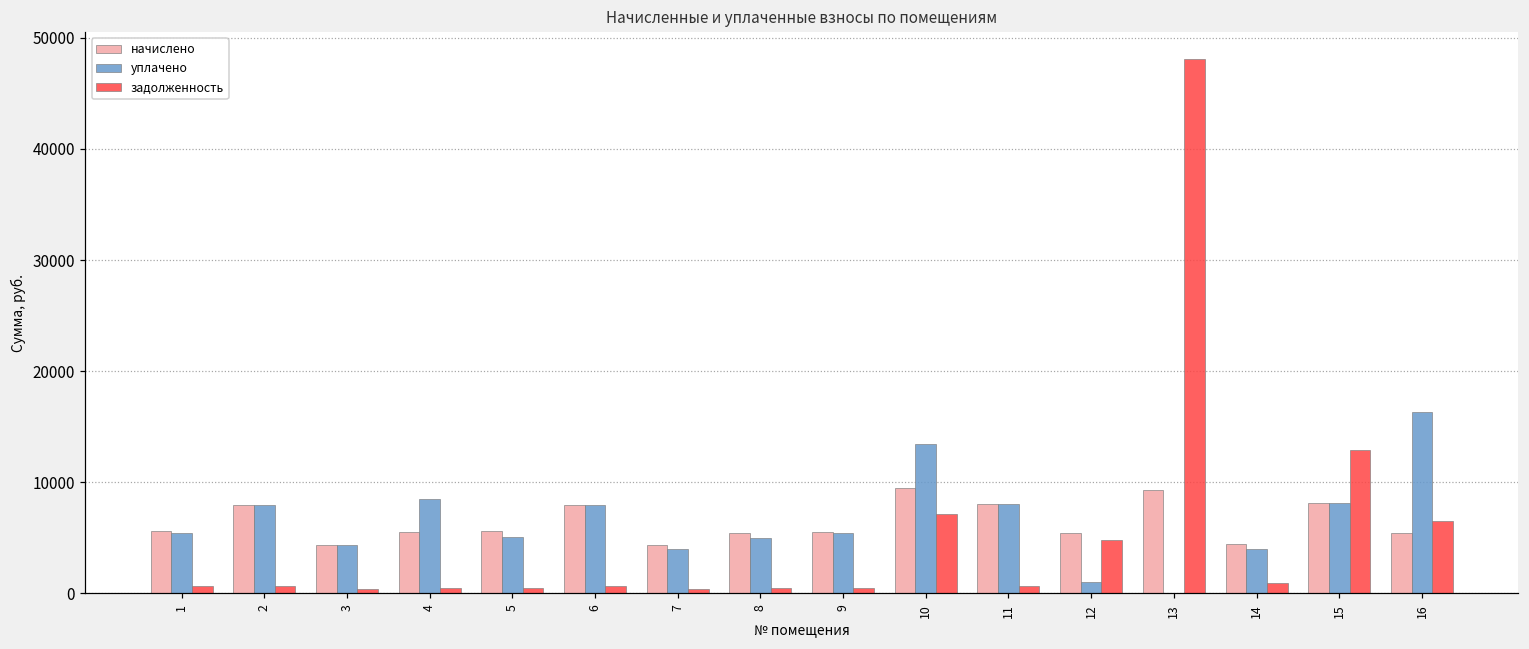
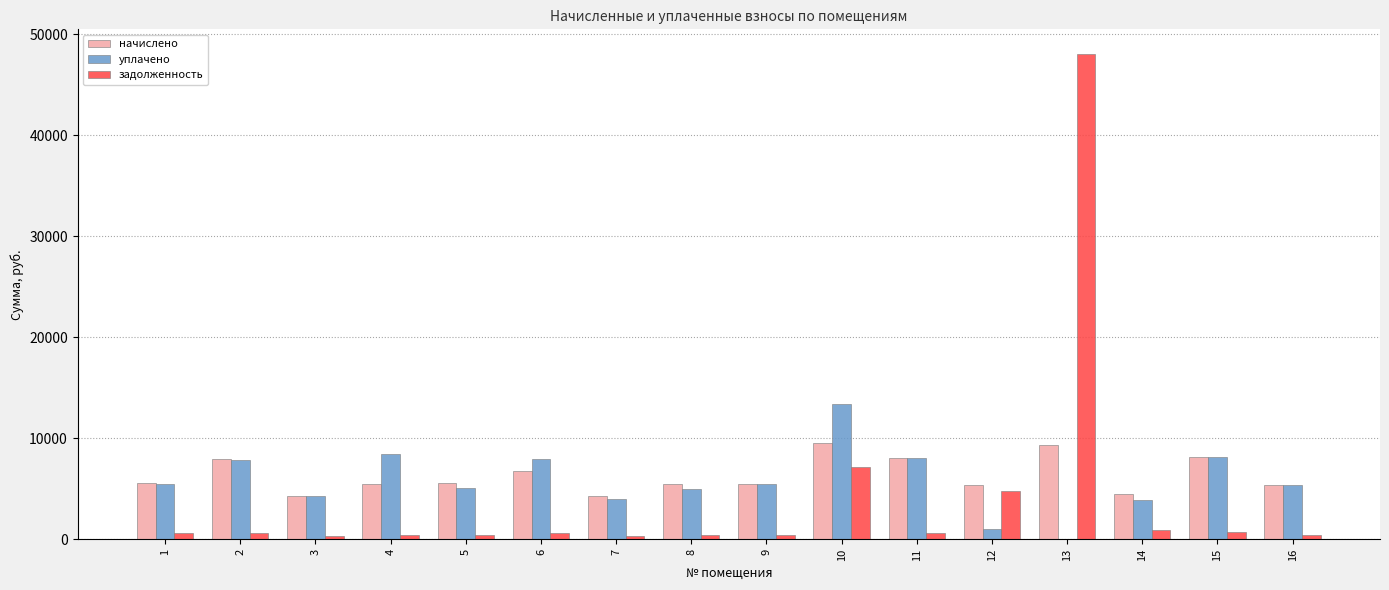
начислено, 6: 8000 -> 6700
задолженность, 15: 12900 -> 700
уплачено, 16: 16300 -> 5400
задолженность, 16: 6500 -> 400
